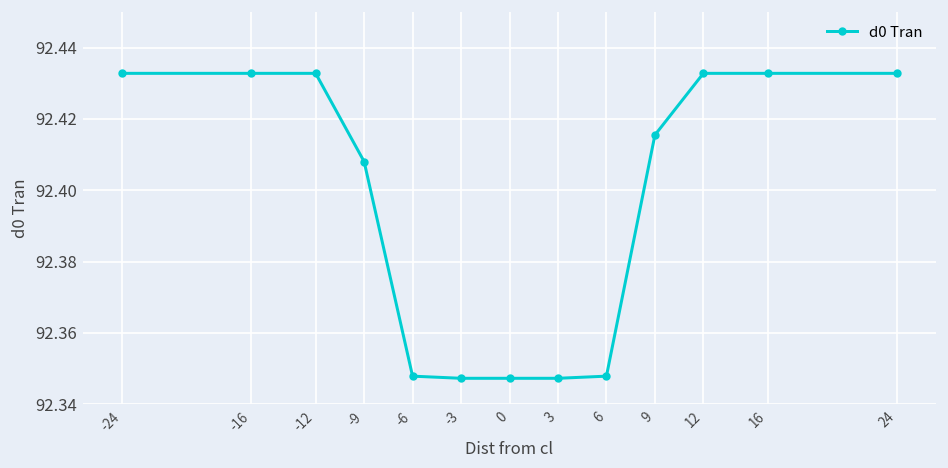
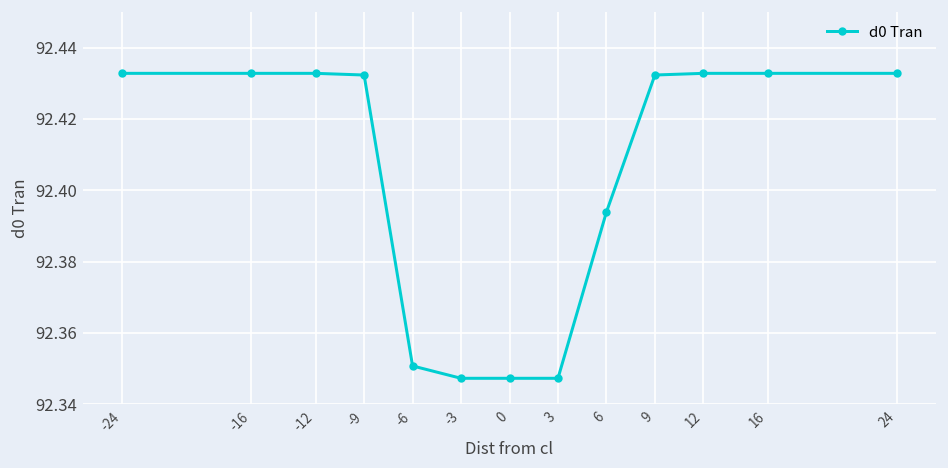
-9: 92.408 -> 92.432
-6: 92.348 -> 92.351
6: 92.348 -> 92.394
9: 92.416 -> 92.432
